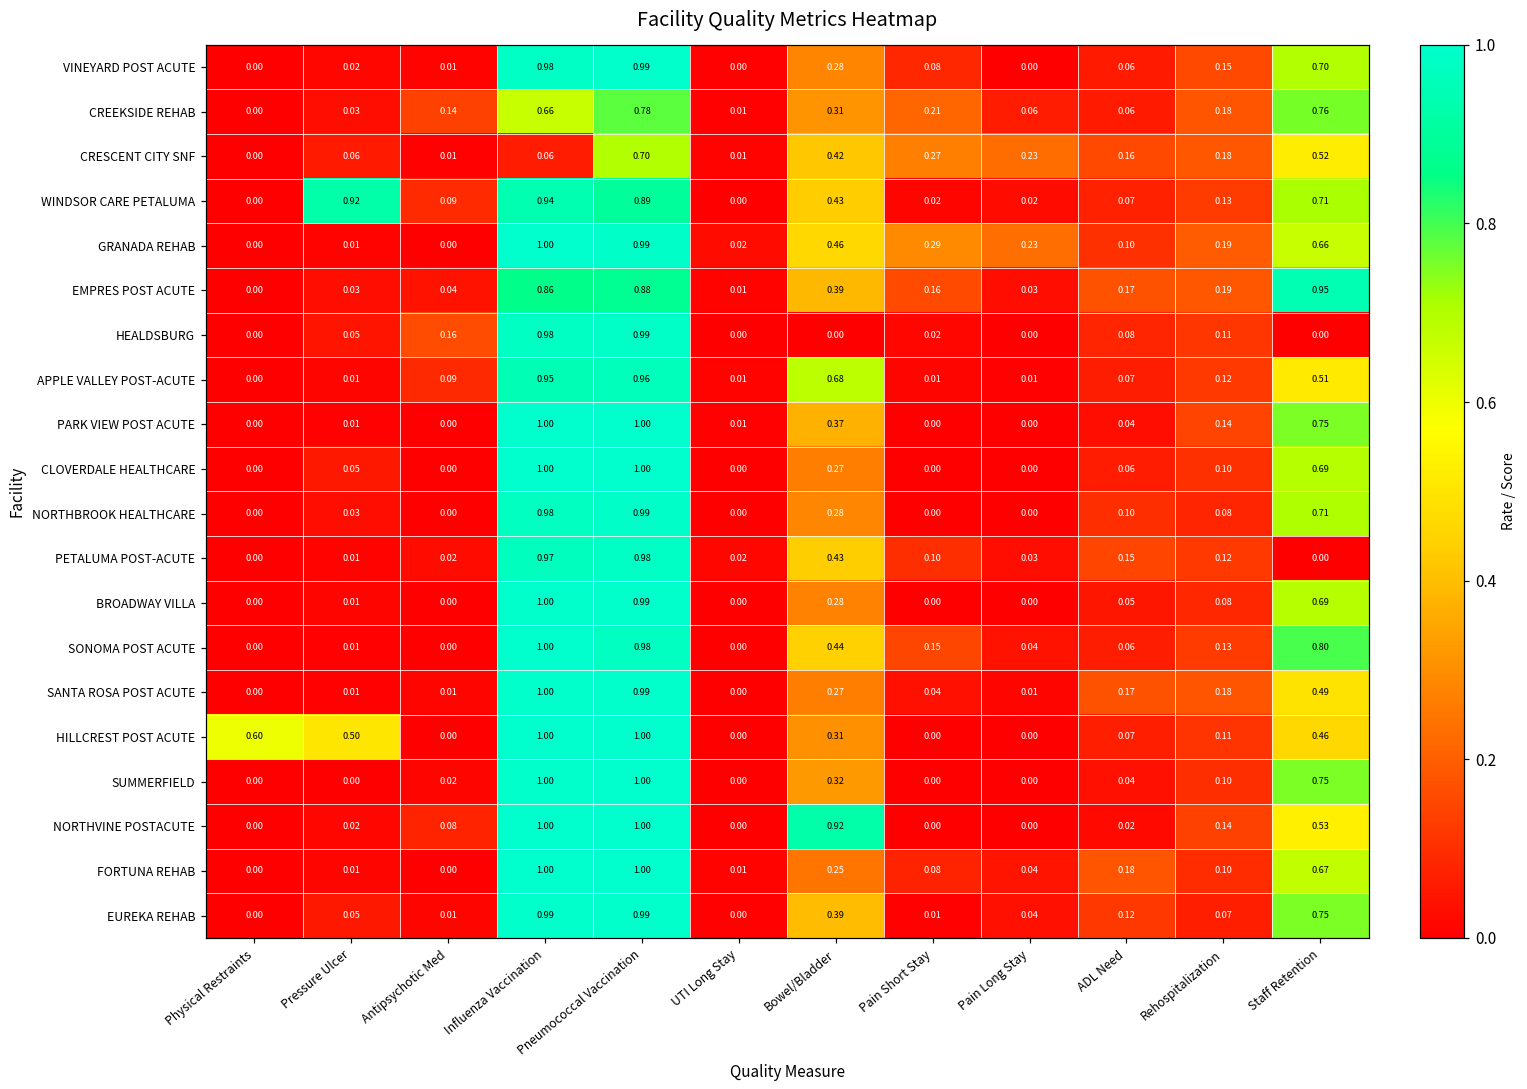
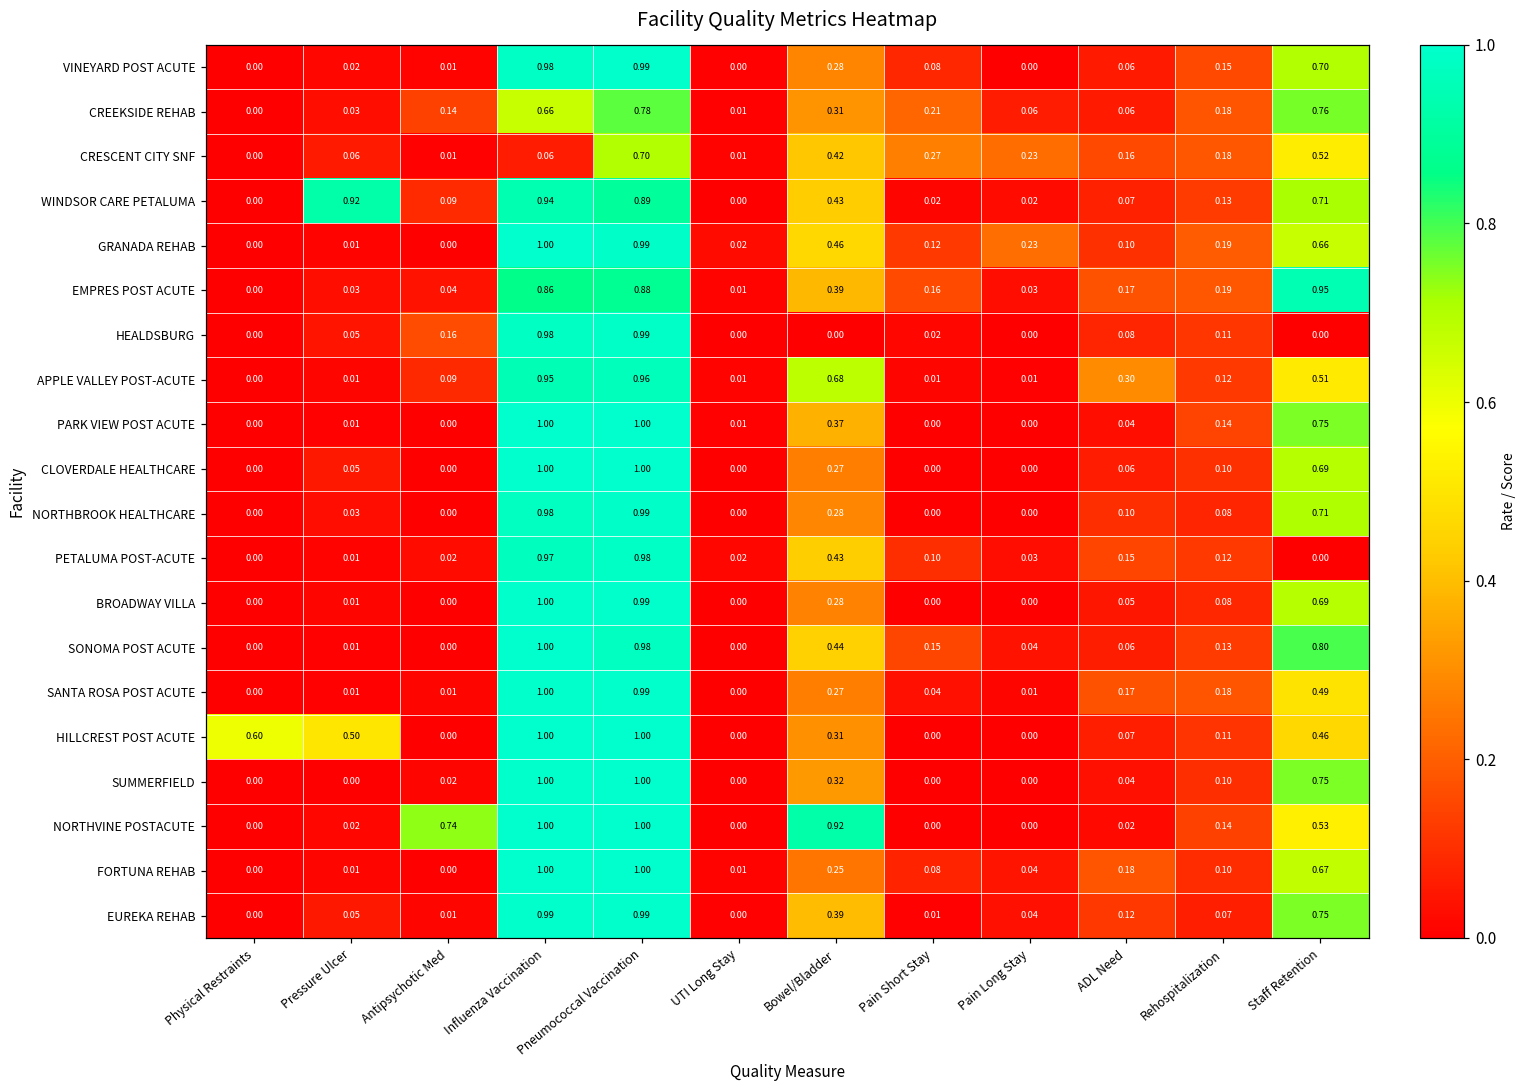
GRANADA REHAB, Pain Short Stay: 0.29 -> 0.12
APPLE VALLEY POST-ACUTE, ADL Need: 0.07 -> 0.30
NORTHVINE POSTACUTE, Antipsychotic Med: 0.08 -> 0.74
